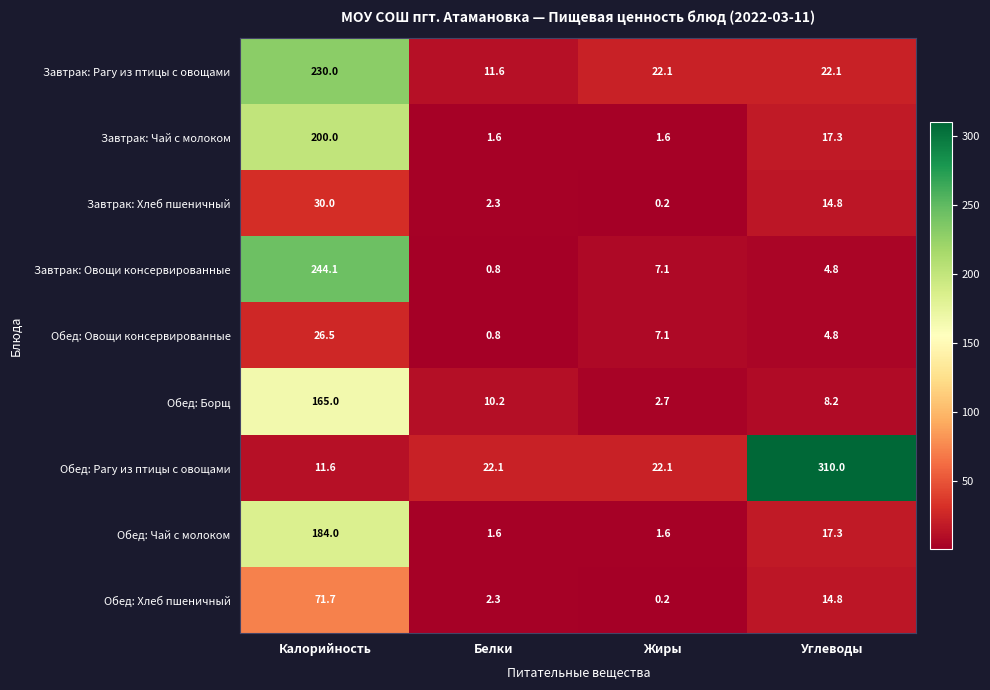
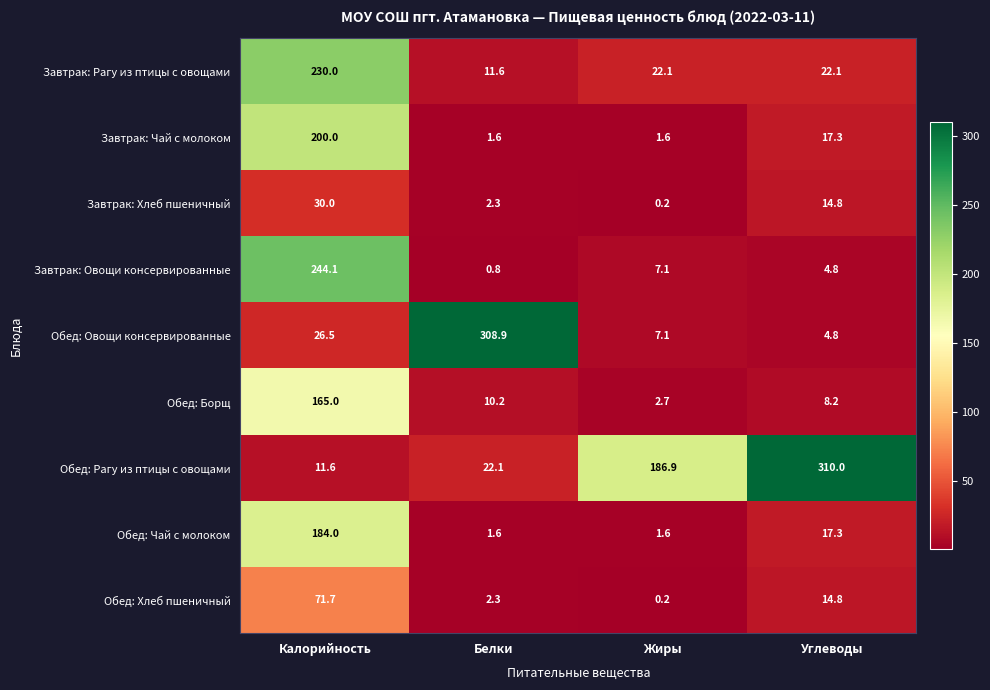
Обед: Овощи консервированные, Белки: 0.8 -> 308.9
Обед: Рагу из птицы с овощами, Жиры: 22.1 -> 186.9
